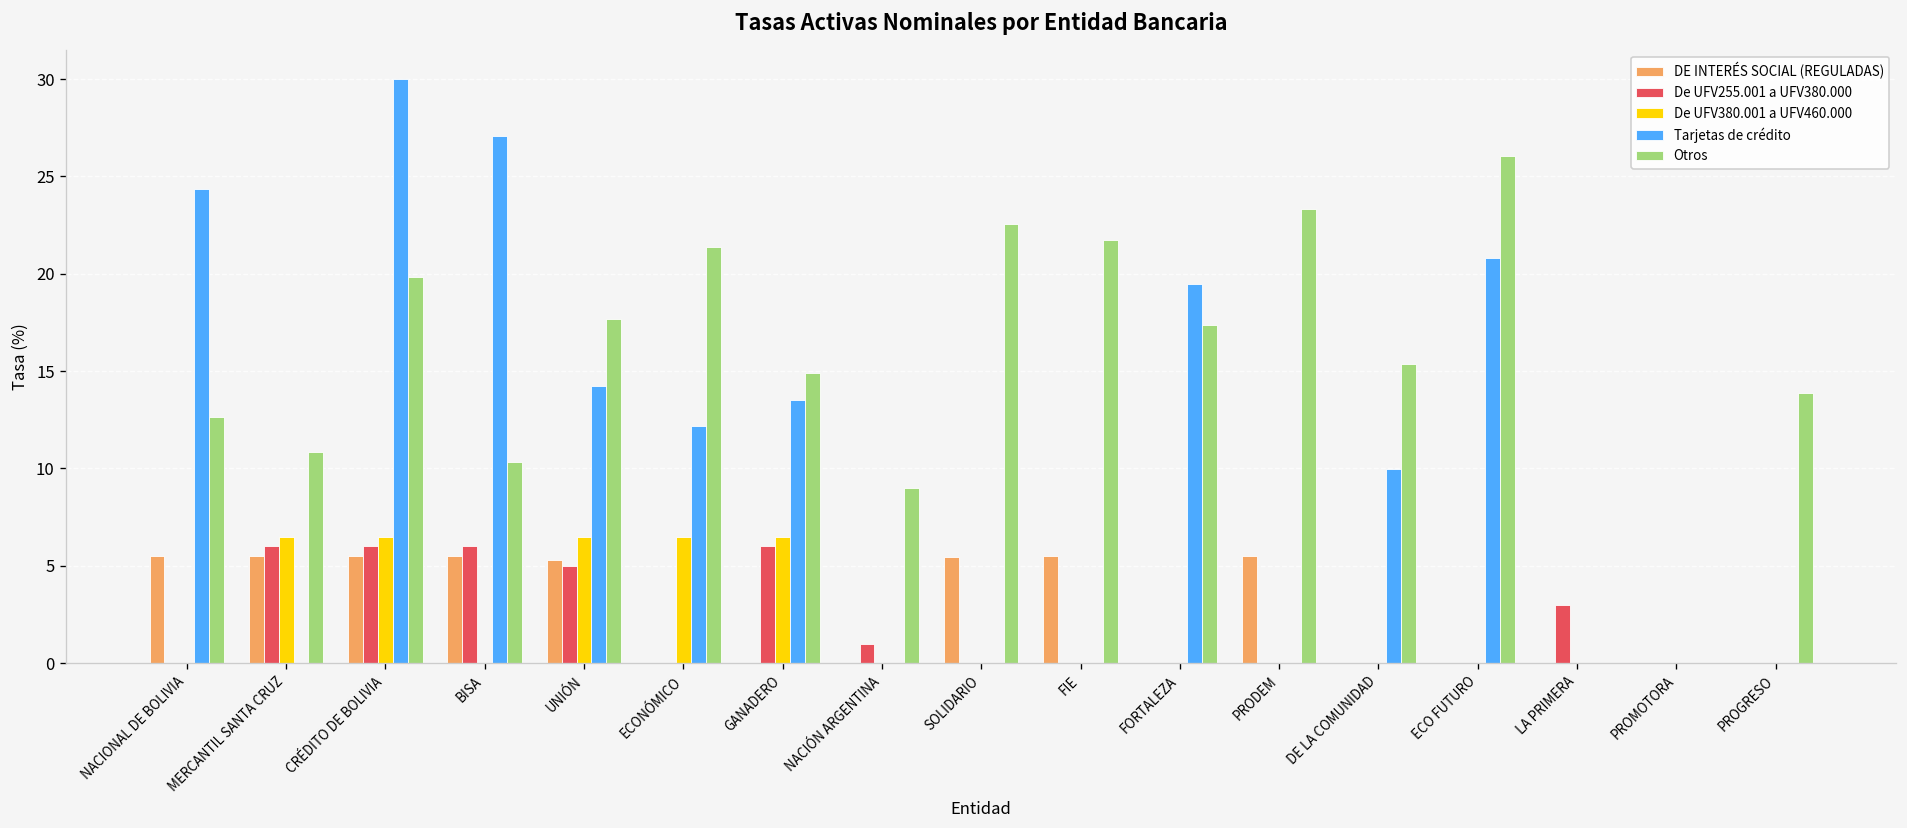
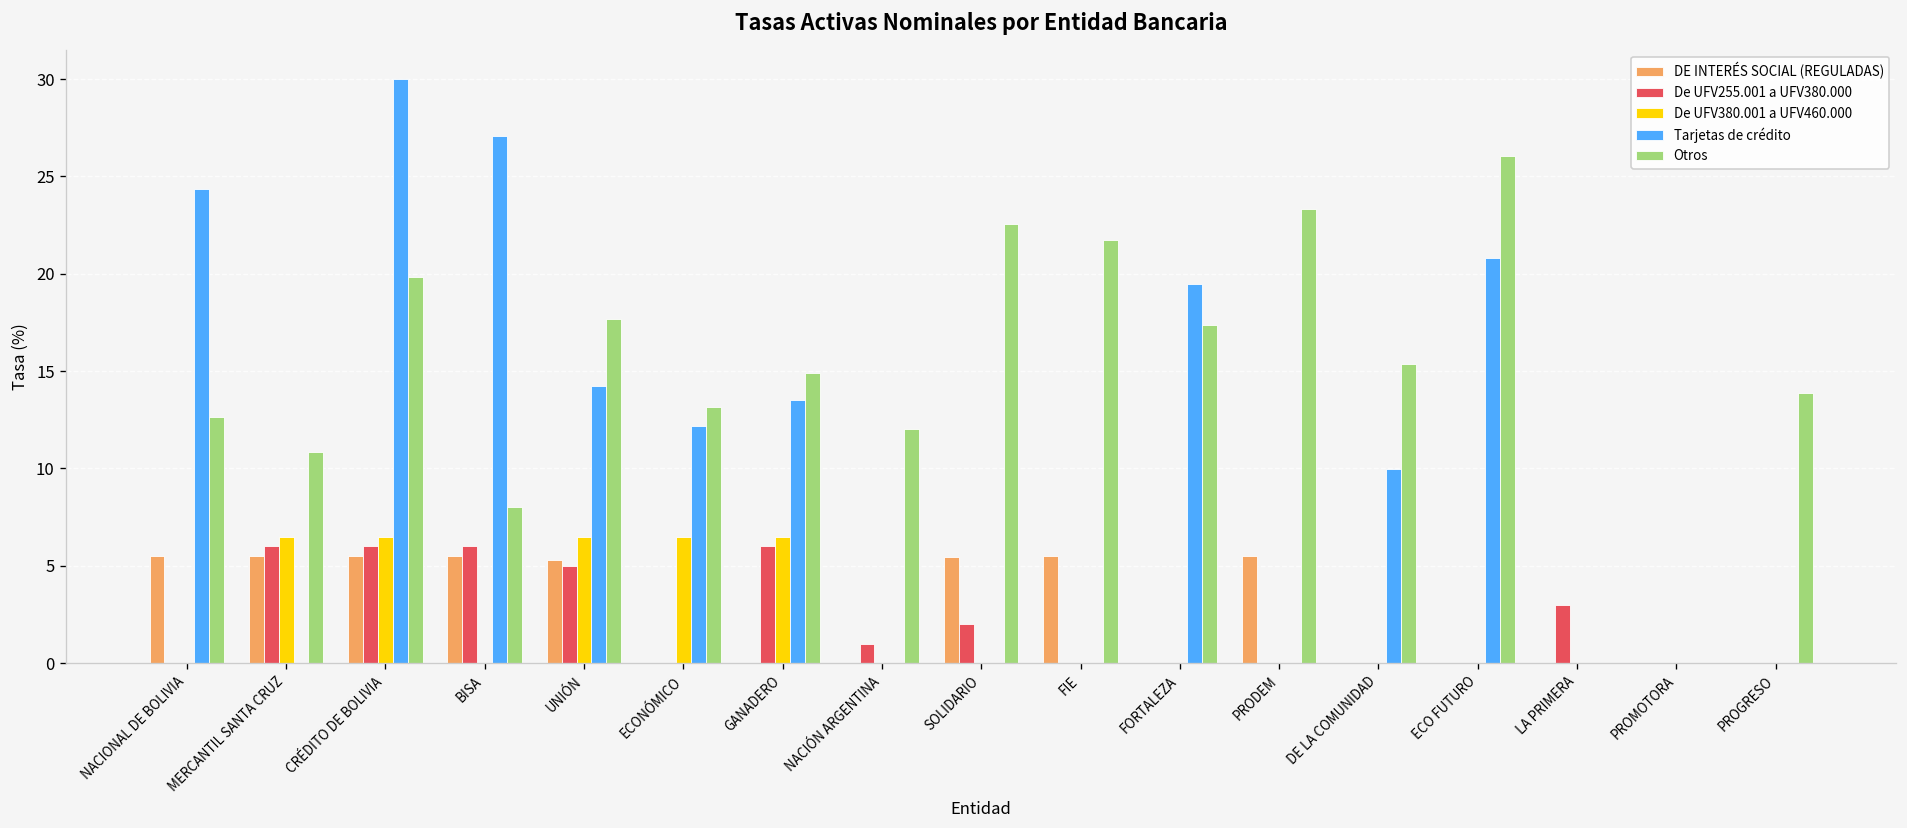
Otros, BISA: 10.3 -> 8.0
Otros, ECONÓMICO: 21.4 -> 13.1
Otros, NACIÓN ARGENTINA: 9 -> 12
De UFV255.001 a UFV380.000, SOLIDARIO: 0 -> 2
